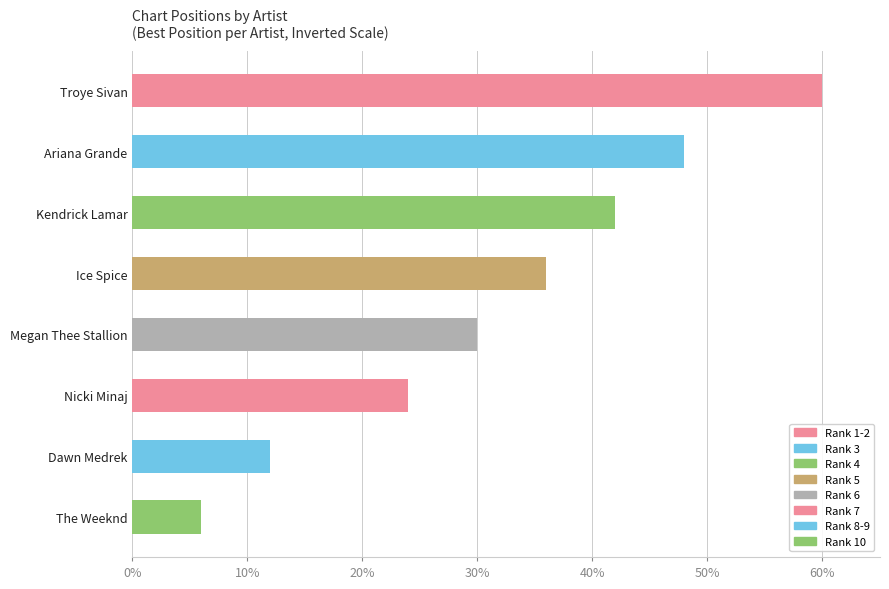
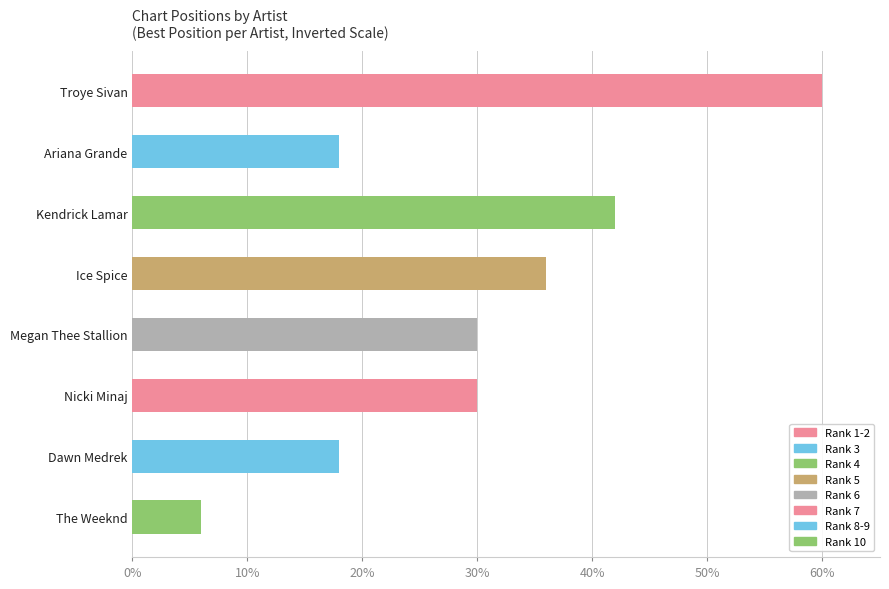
Ariana Grande: 48.0% -> 18.0%
Nicki Minaj: 24.0% -> 30.0%
Dawn Medrek: 12.0% -> 18.0%
